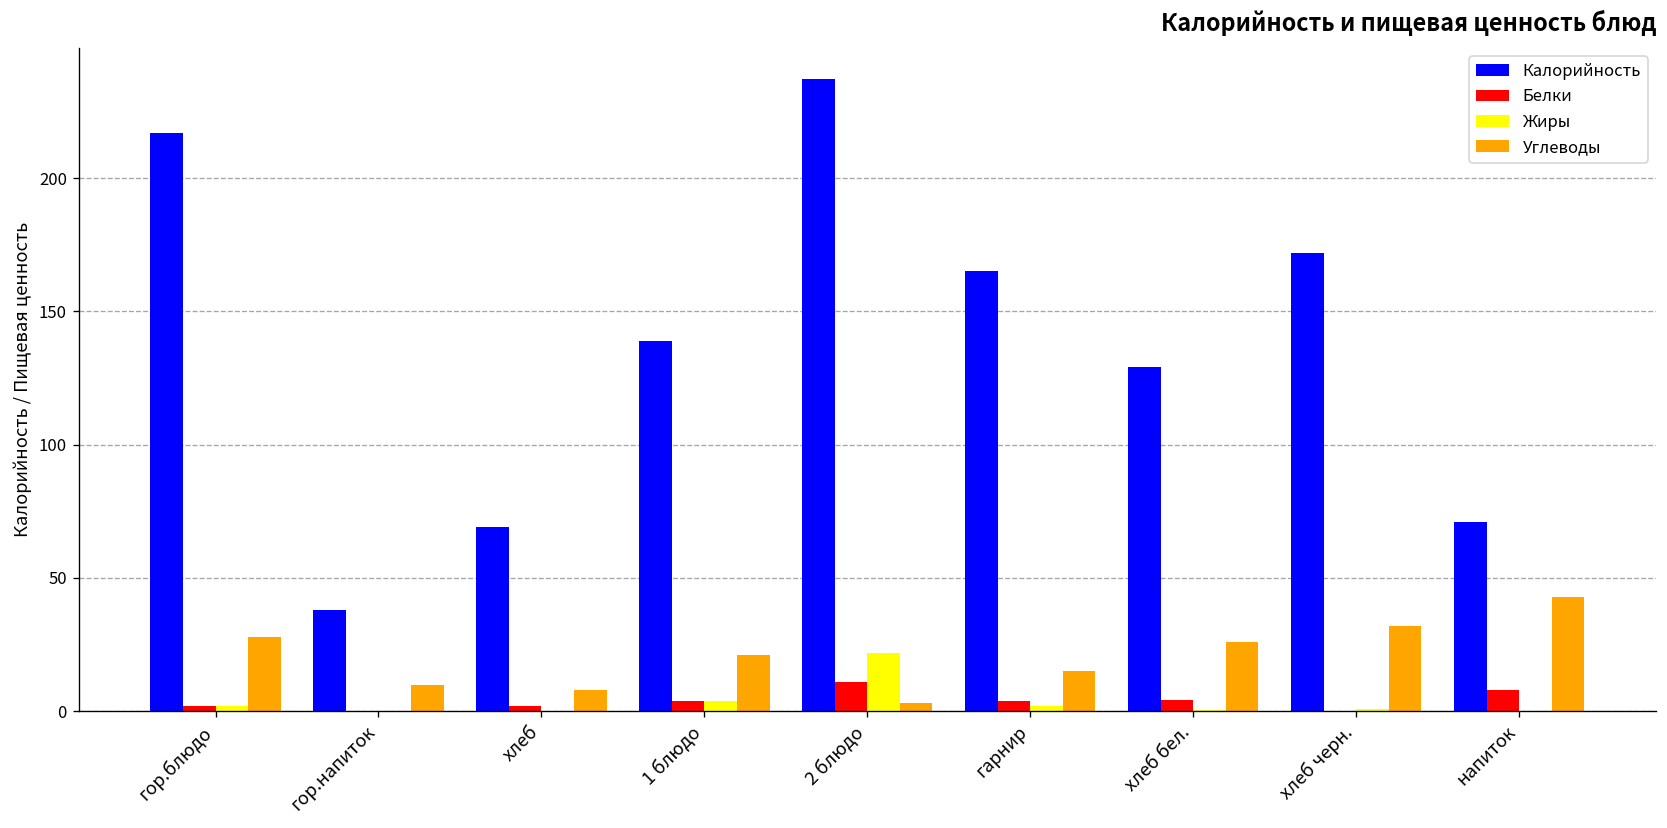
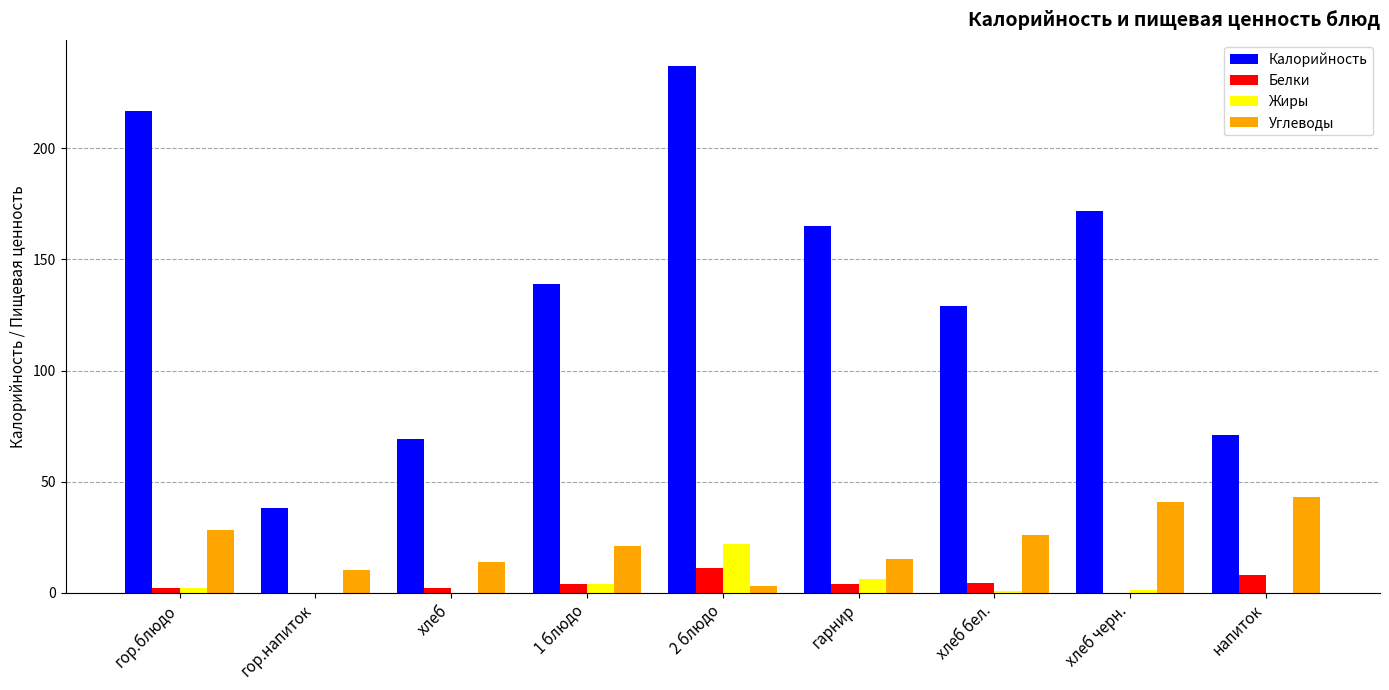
Углеводы, хлеб: 8 -> 14
Жиры, гарнир: 2 -> 6
Углеводы, хлеб черн.: 32 -> 41
